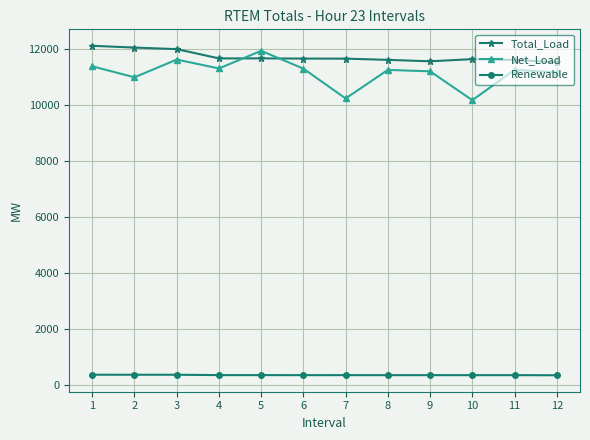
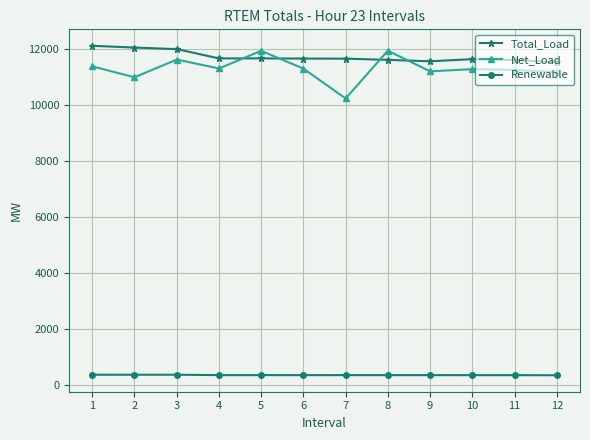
Net_Load, 8: 11300 -> 12000
Net_Load, 10: 10200 -> 11300
